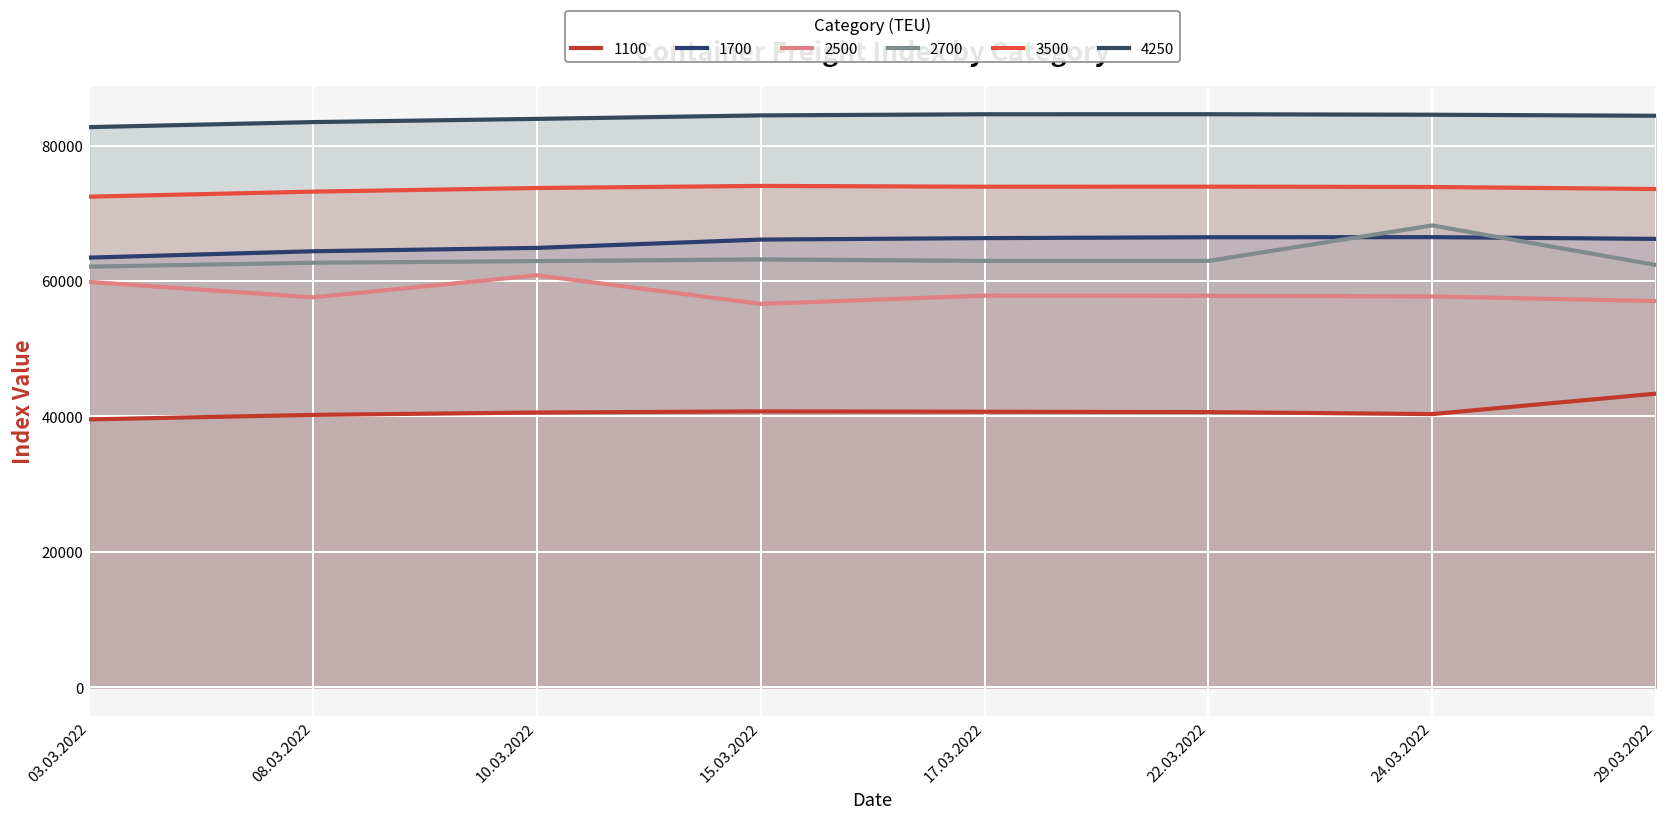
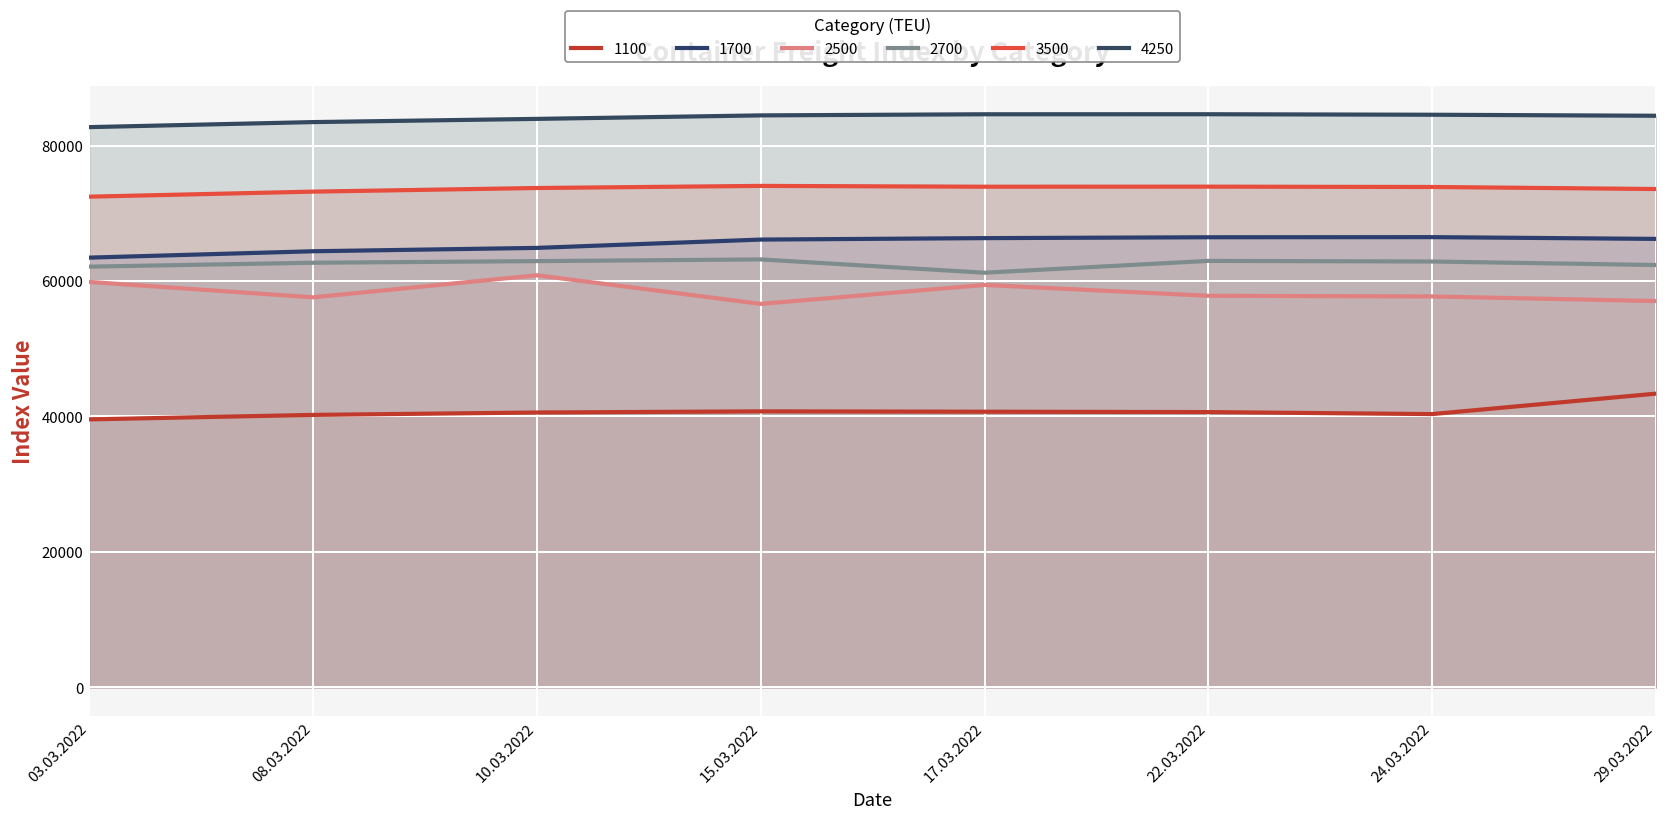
2500, 17.03.2022: 58000 -> 59000
2700, 17.03.2022: 63000 -> 61000
2700, 24.03.2022: 68000 -> 63000
